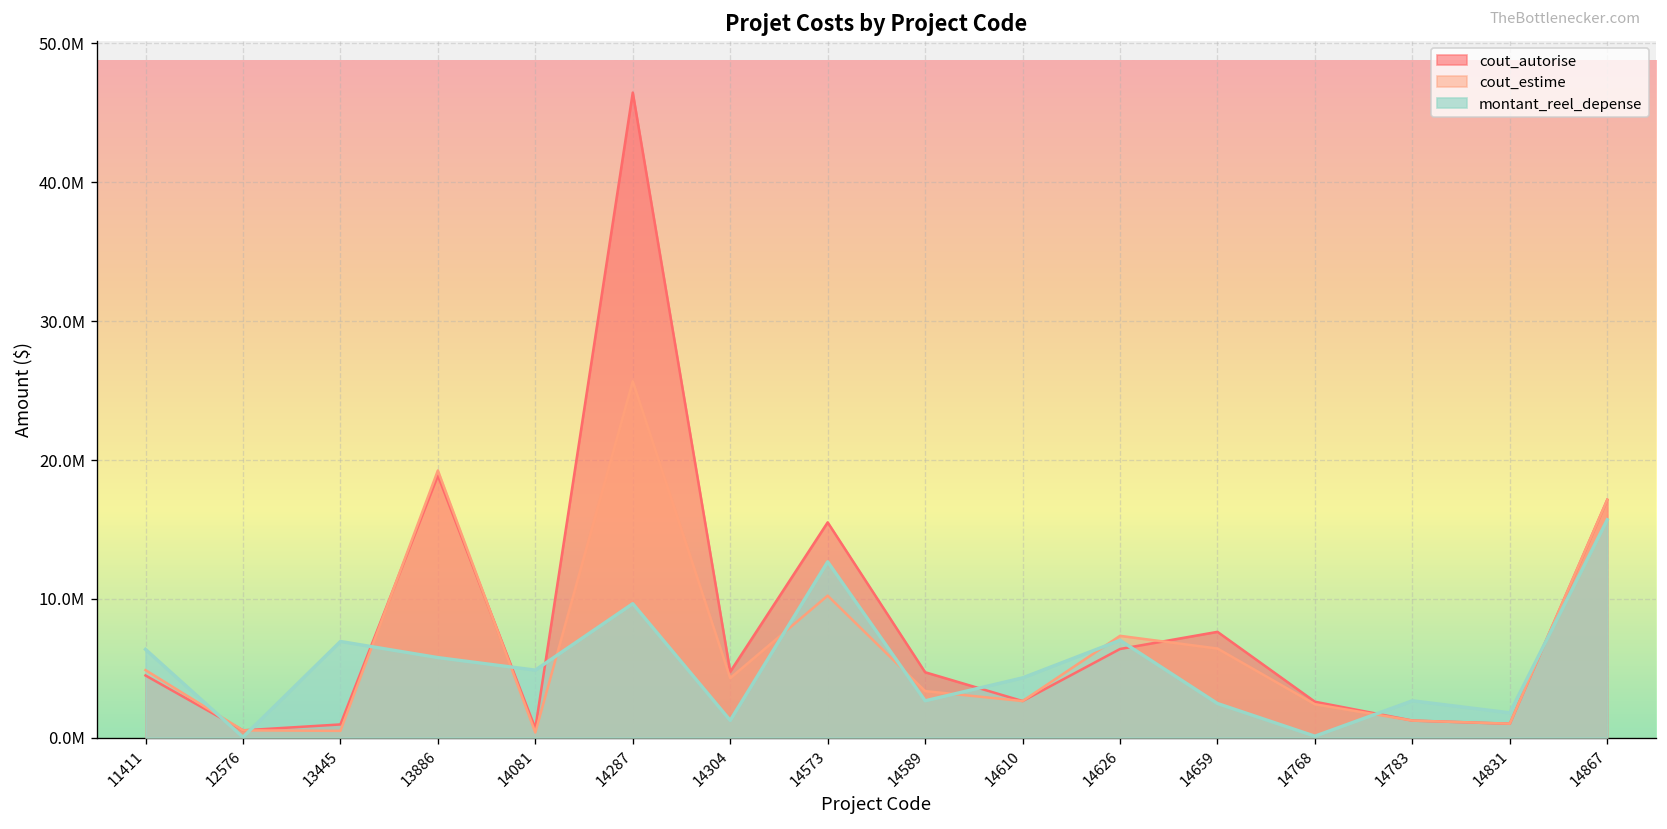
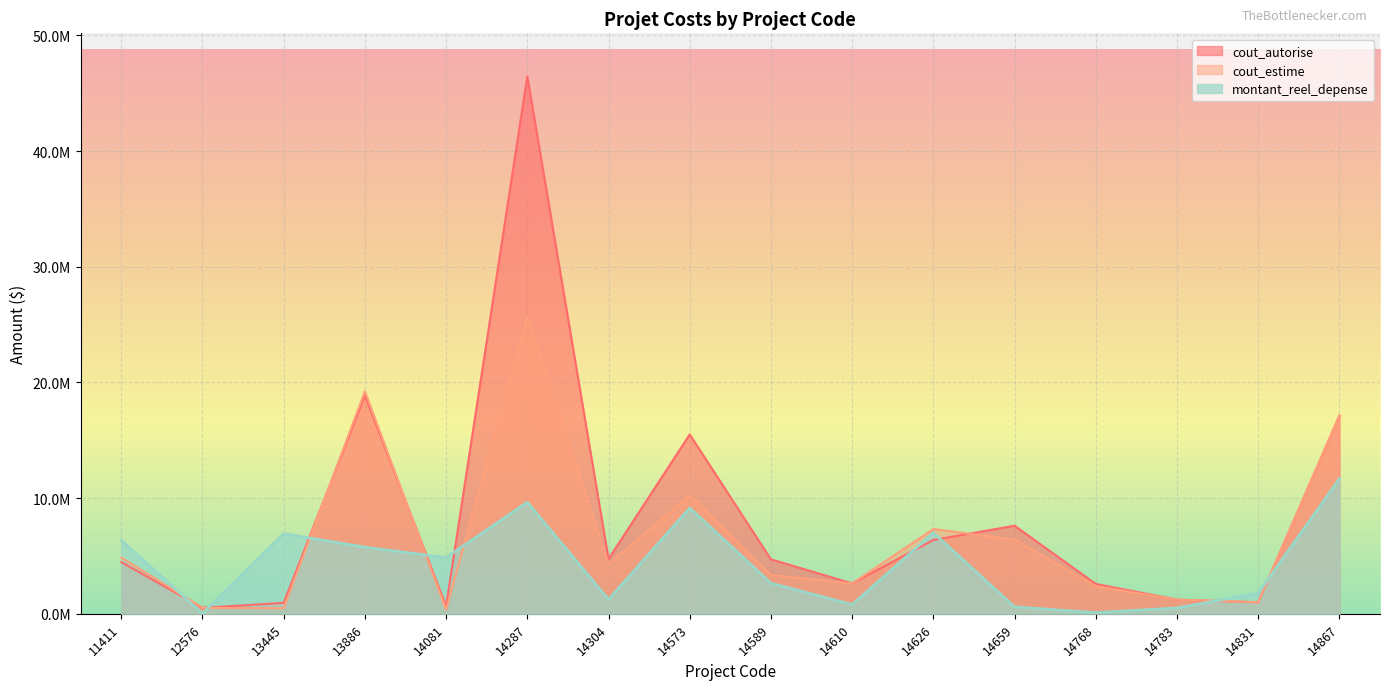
montant_reel_depense, 14573: 12700000 -> 9200000
montant_reel_depense, 14610: 4300000 -> 800000
montant_reel_depense, 14659: 2500000 -> 600000
montant_reel_depense, 14783: 2600000 -> 500000
montant_reel_depense, 14867: 15700000 -> 11700000
